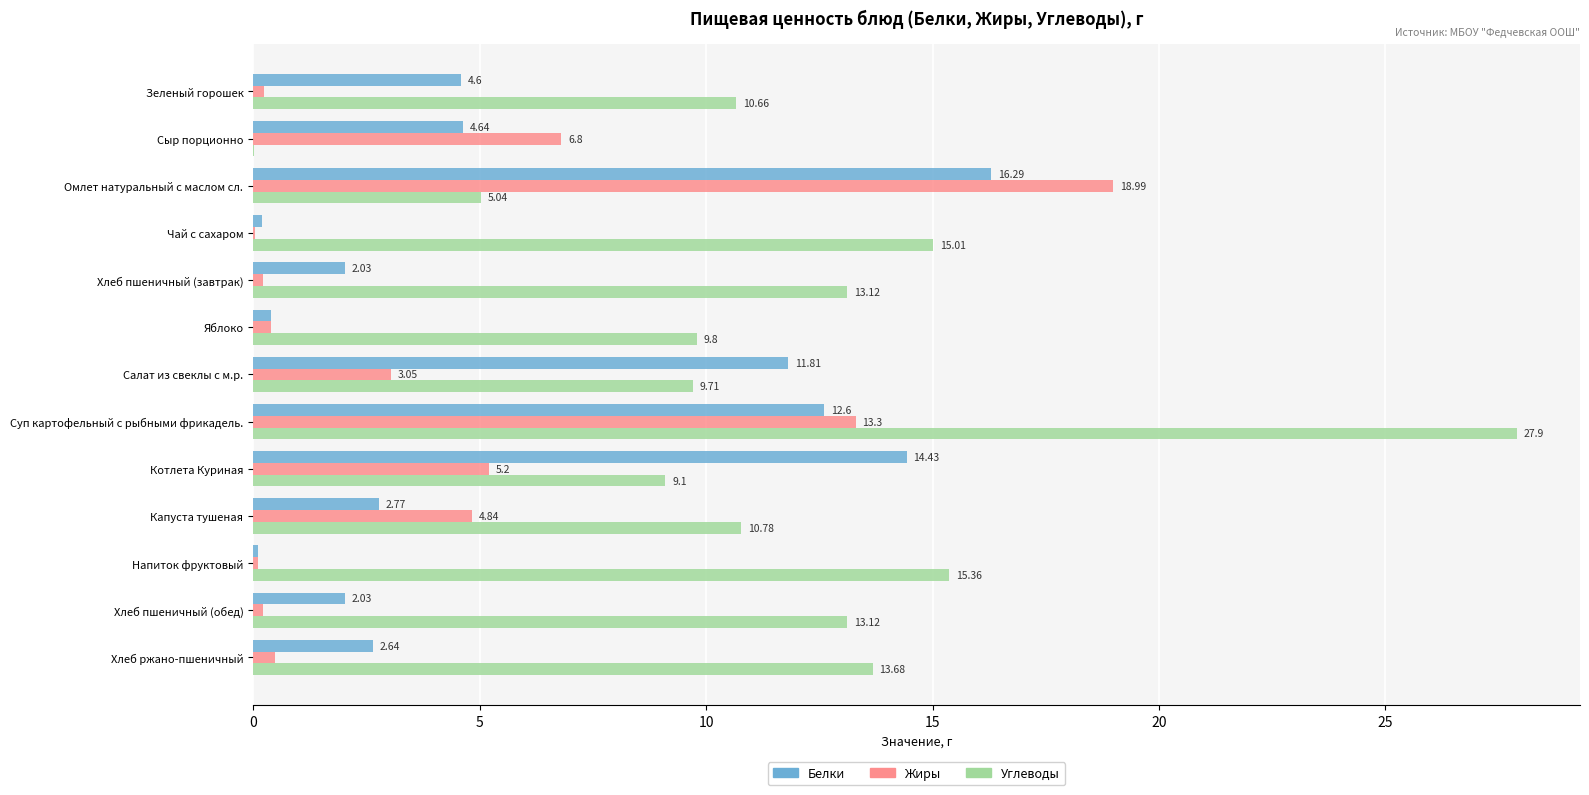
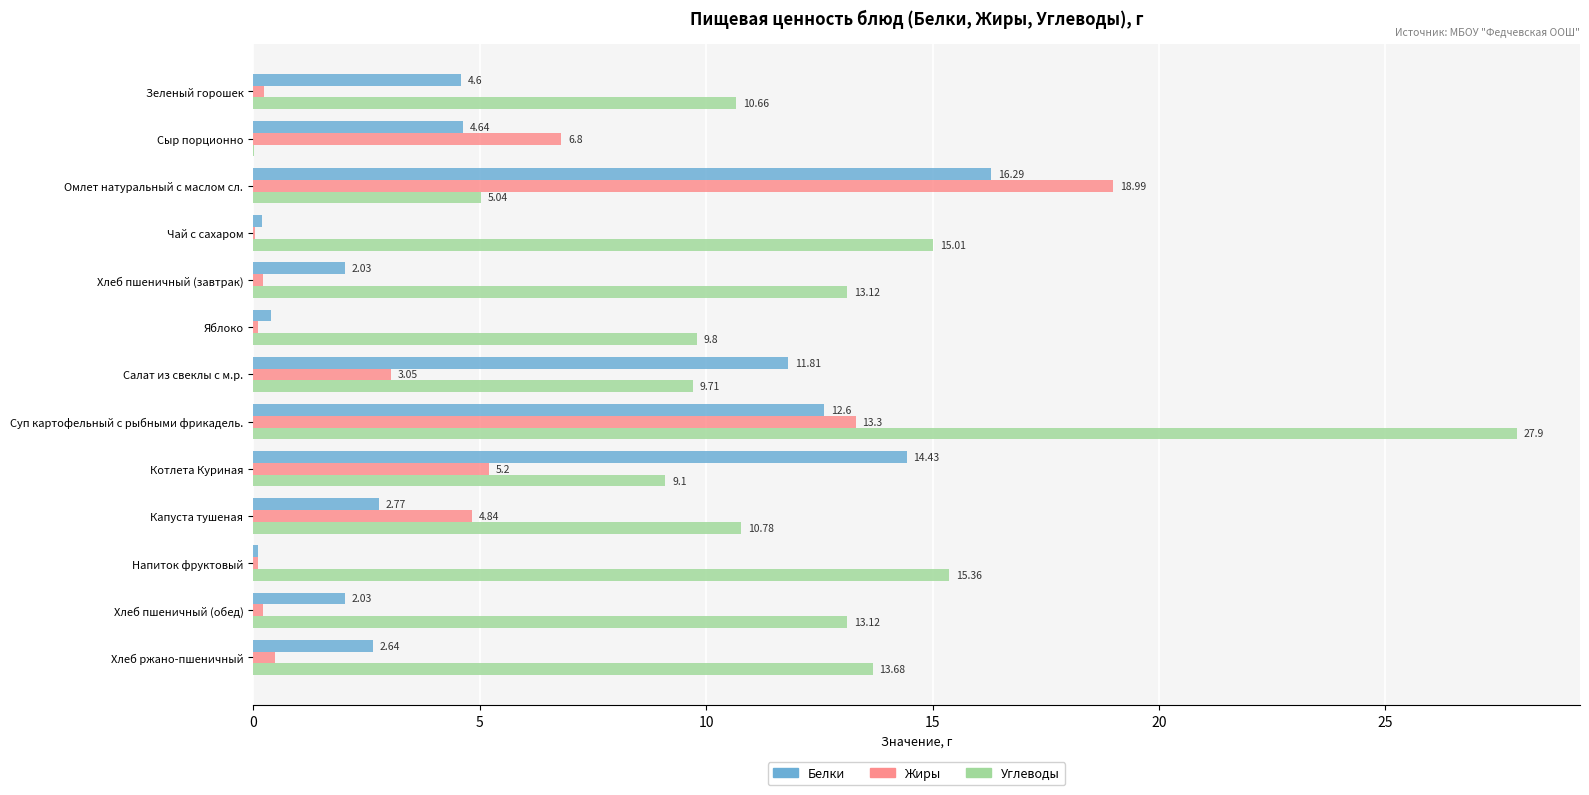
Жиры, Яблоко: 0.4 -> 0.1
